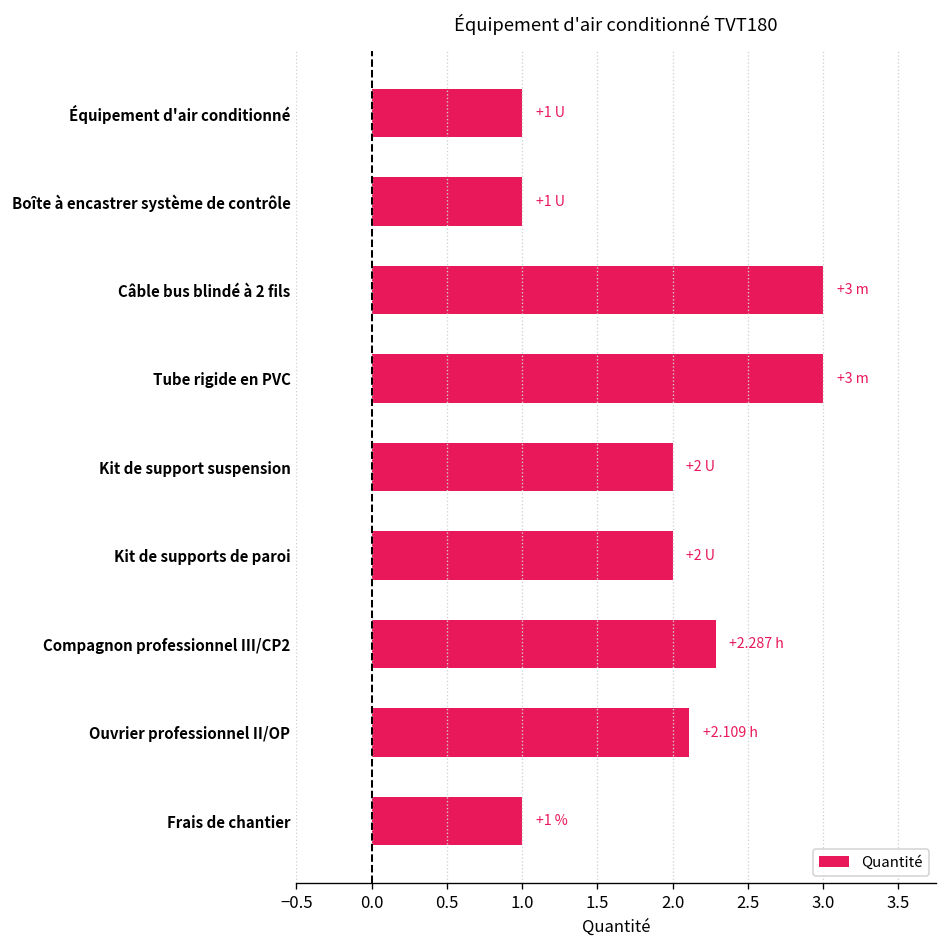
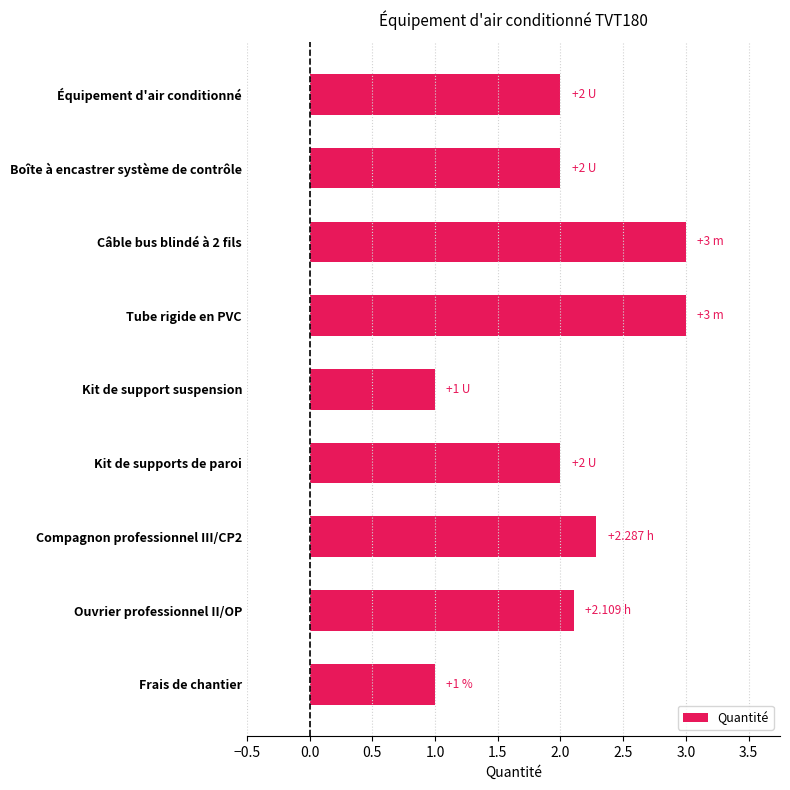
Équipement d'air conditionné: +1 -> +2
Boîte à encastrer système de contrôle: +1 -> +2
Kit de support suspension: +2 -> +1
